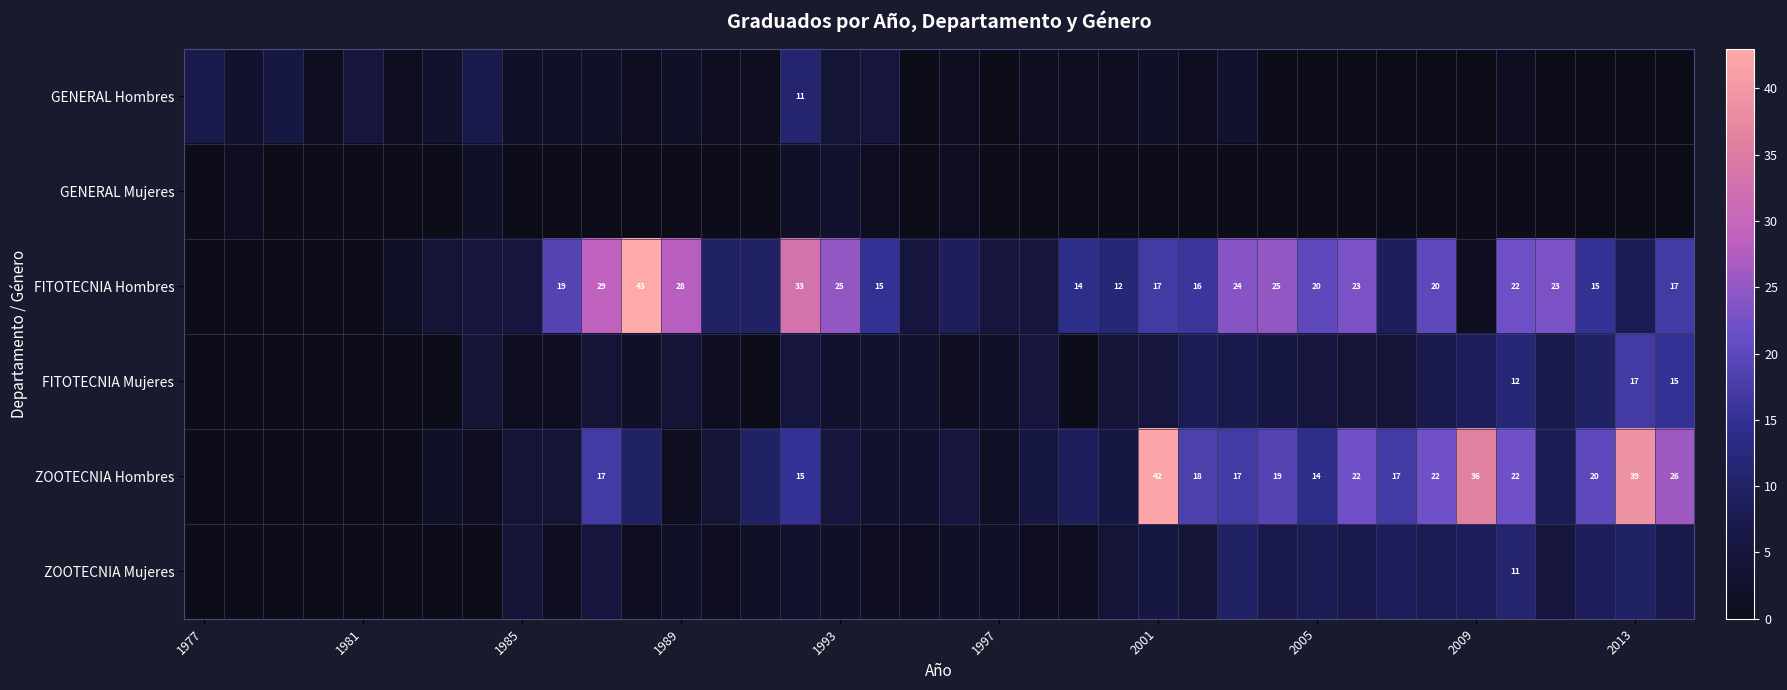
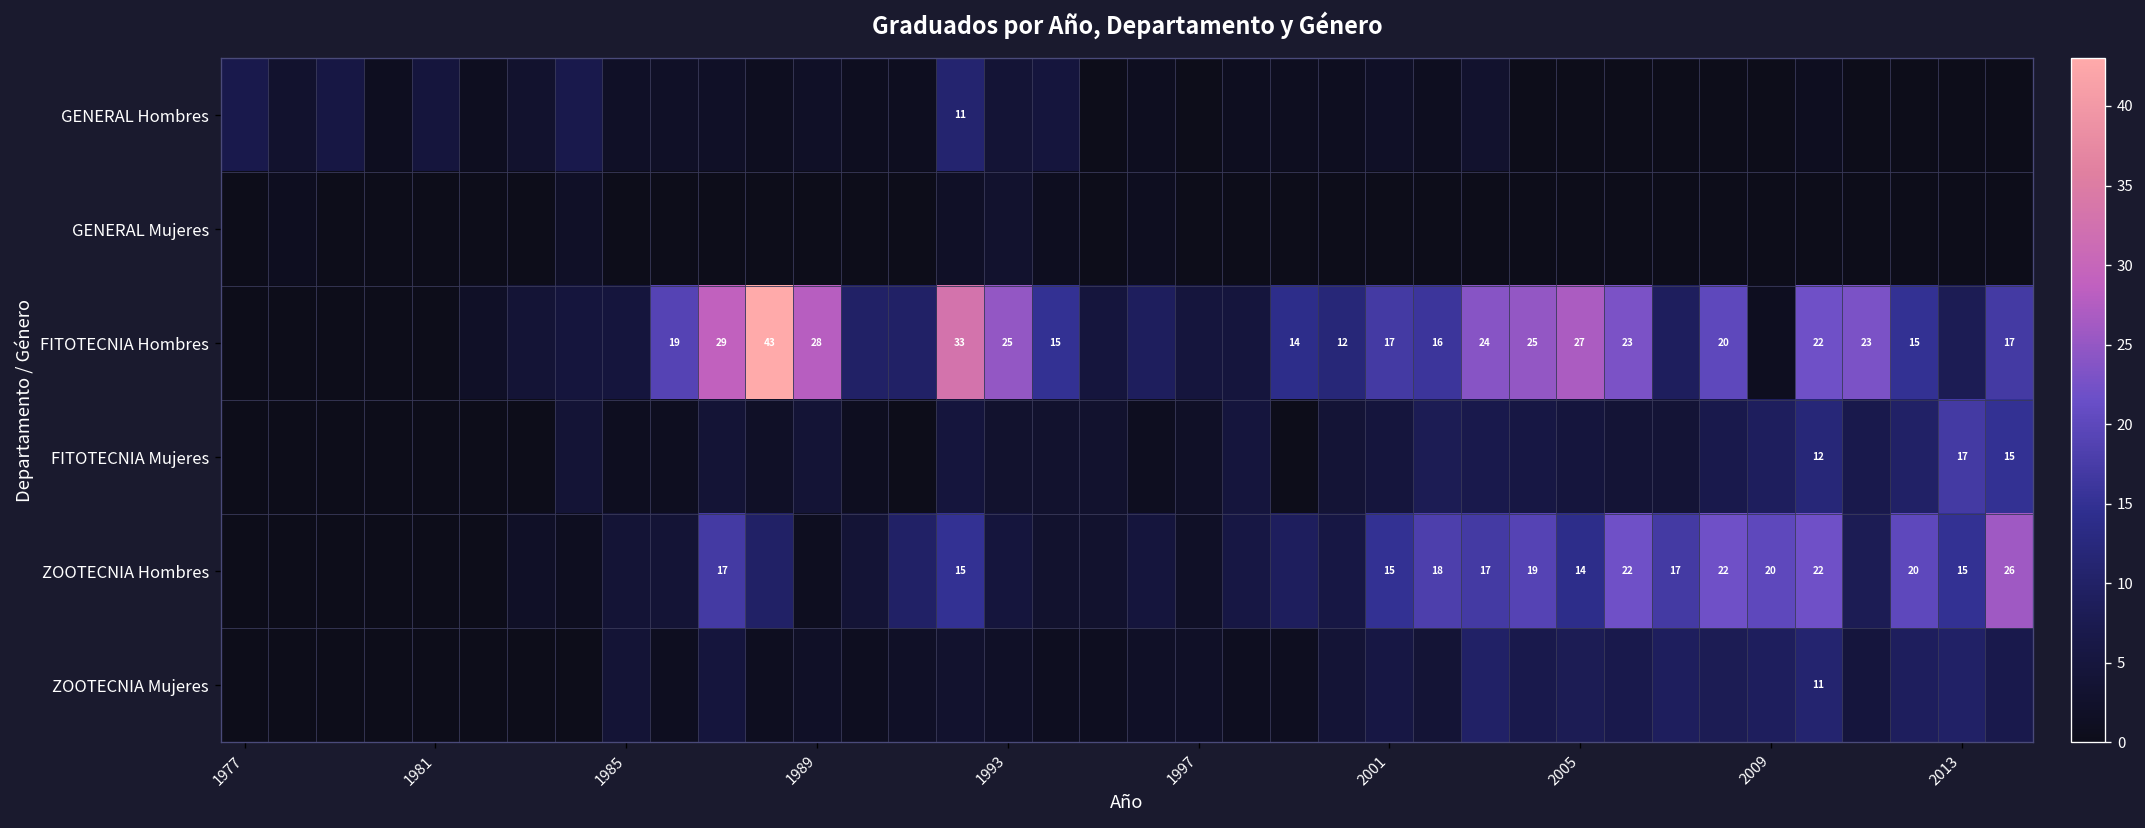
FITOTECNIA Hombres, 2005: 20 -> 27
ZOOTECNIA Hombres, 2001: 42 -> 15
ZOOTECNIA Hombres, 2009: 36 -> 20
ZOOTECNIA Hombres, 2013: 39 -> 15
